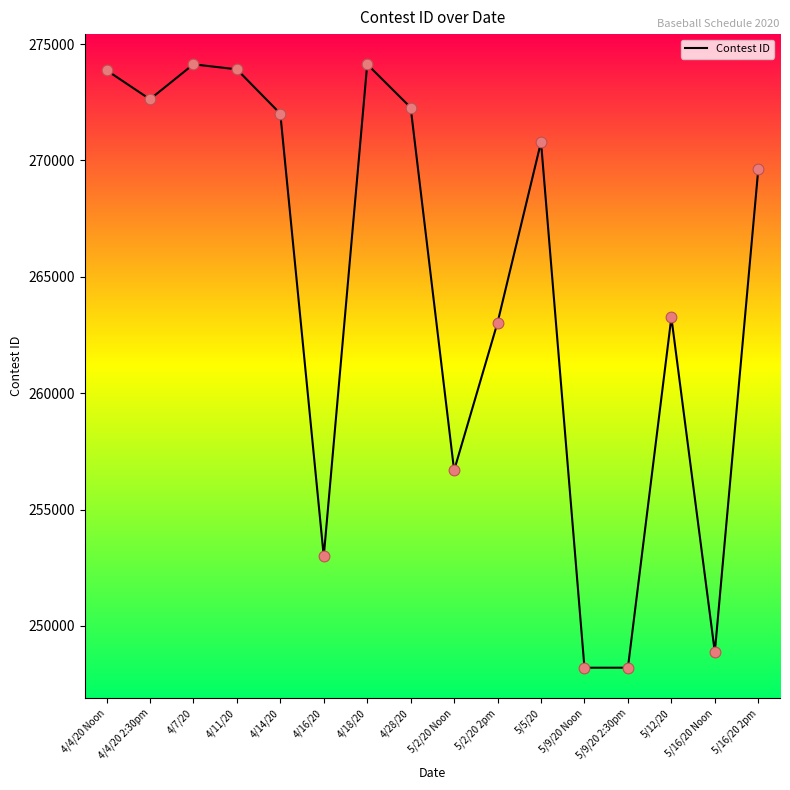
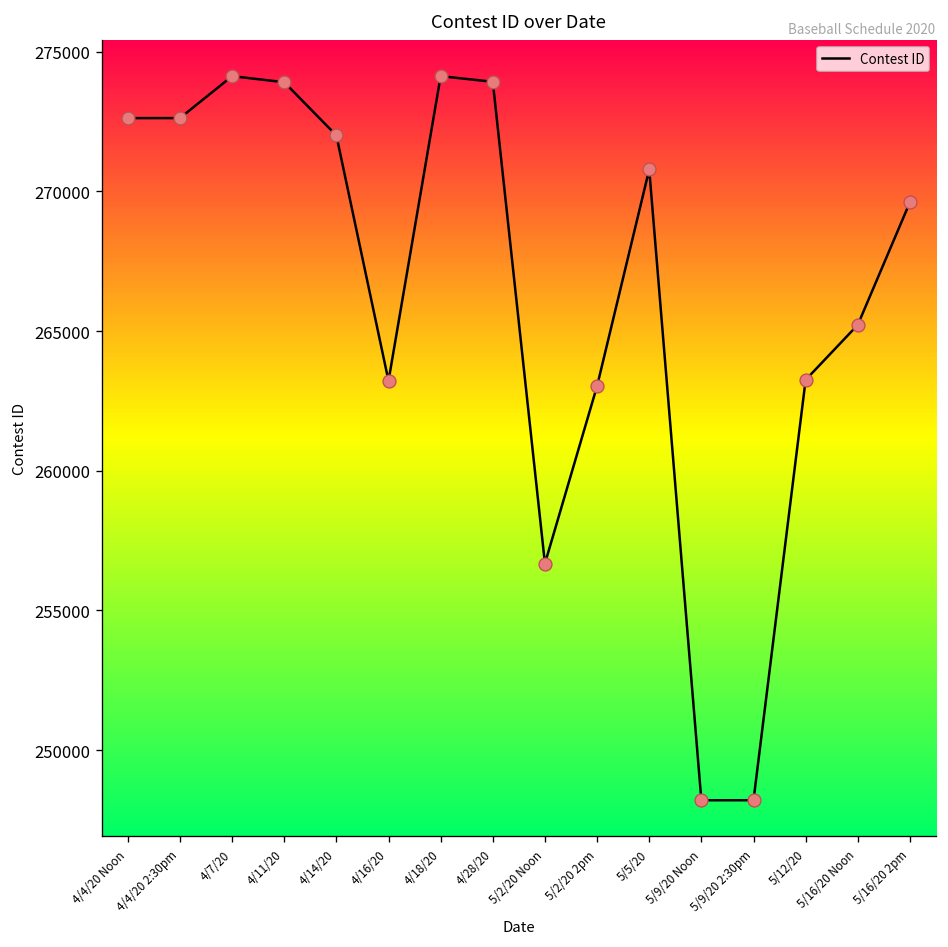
4/4/20 Noon: 273900 -> 272600
4/16/20: 253000 -> 263200
4/28/20: 272300 -> 273900
5/16/20 Noon: 248900 -> 265200
